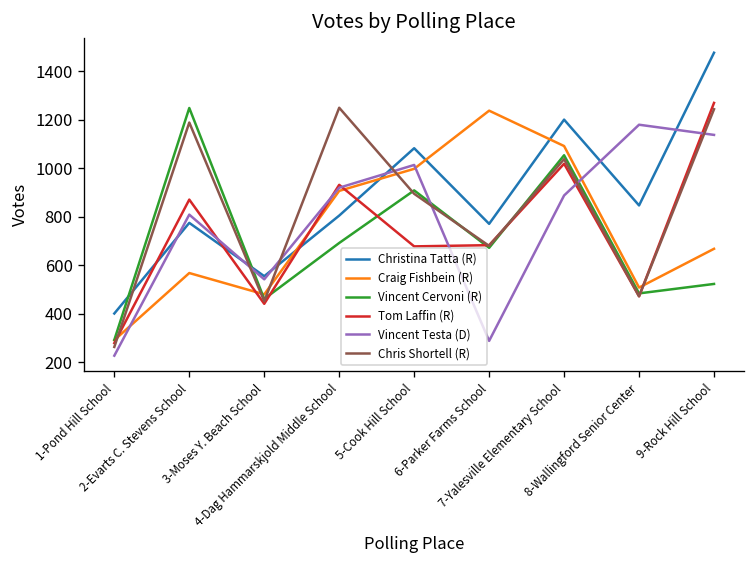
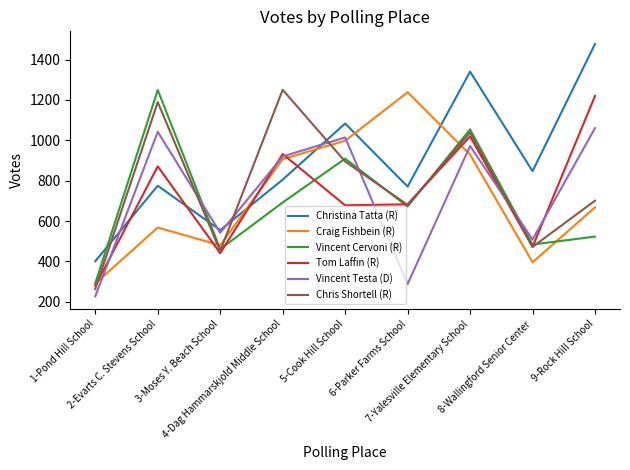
Vincent Testa (D), 2-Evarts C. Stevens School: 810 -> 1040
Christina Tatta (R), 7-Yalesville Elementary School: 1200 -> 1340
Craig Fishbein (R), 7-Yalesville Elementary School: 1090 -> 930
Vincent Testa (D), 7-Yalesville Elementary School: 890 -> 970
Craig Fishbein (R), 8-Wallingford Senior Center: 510 -> 400
Vincent Testa (D), 8-Wallingford Senior Center: 1180 -> 510
Tom Laffin (R), 9-Rock Hill School: 1270 -> 1220
Vincent Testa (D), 9-Rock Hill School: 1140 -> 1060
Chris Shortell (R), 9-Rock Hill School: 1240 -> 700
